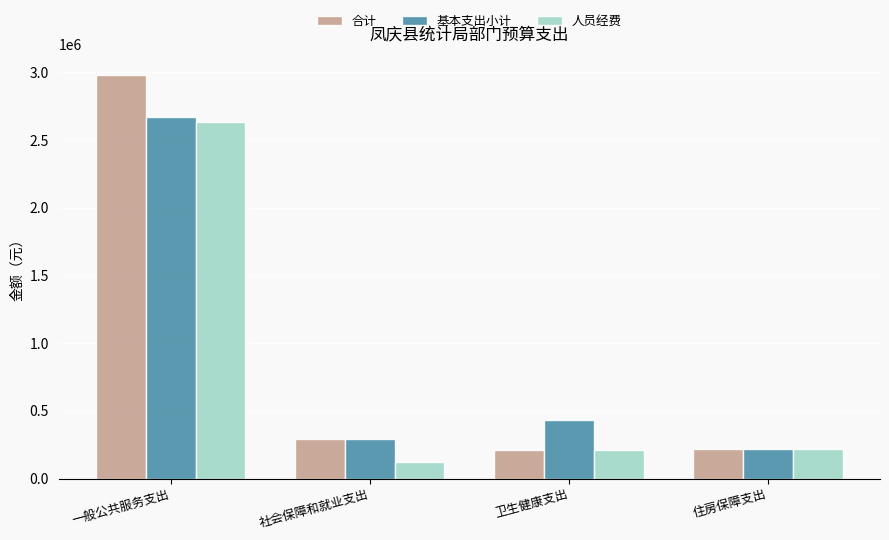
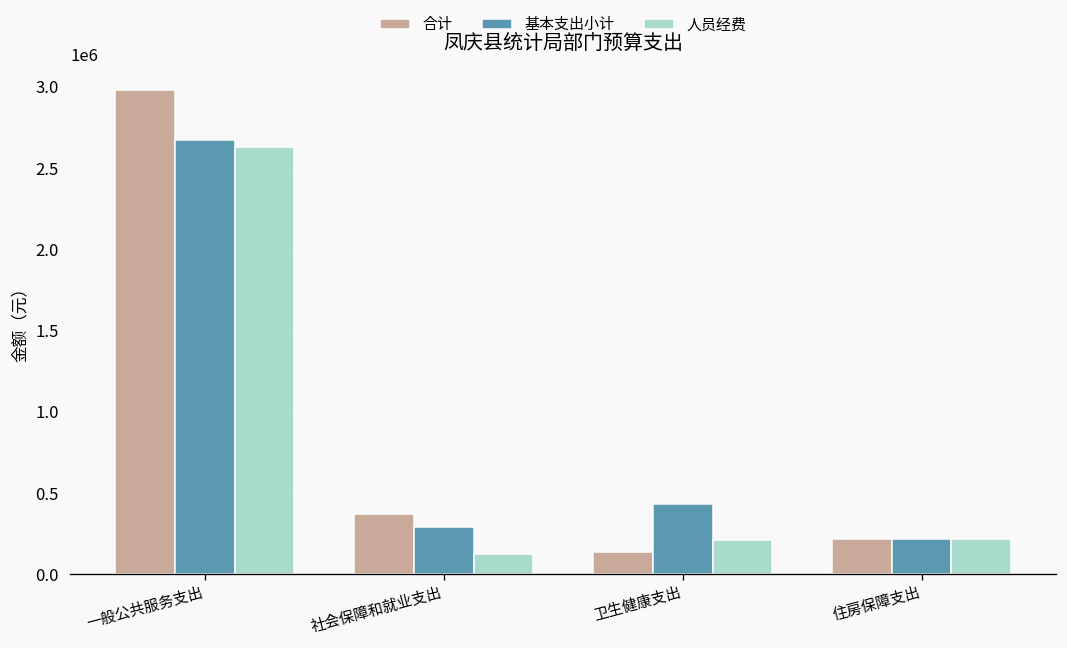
合计, 社会保障和就业支出: 290000 -> 370000
合计, 卫生健康支出: 210000 -> 140000
